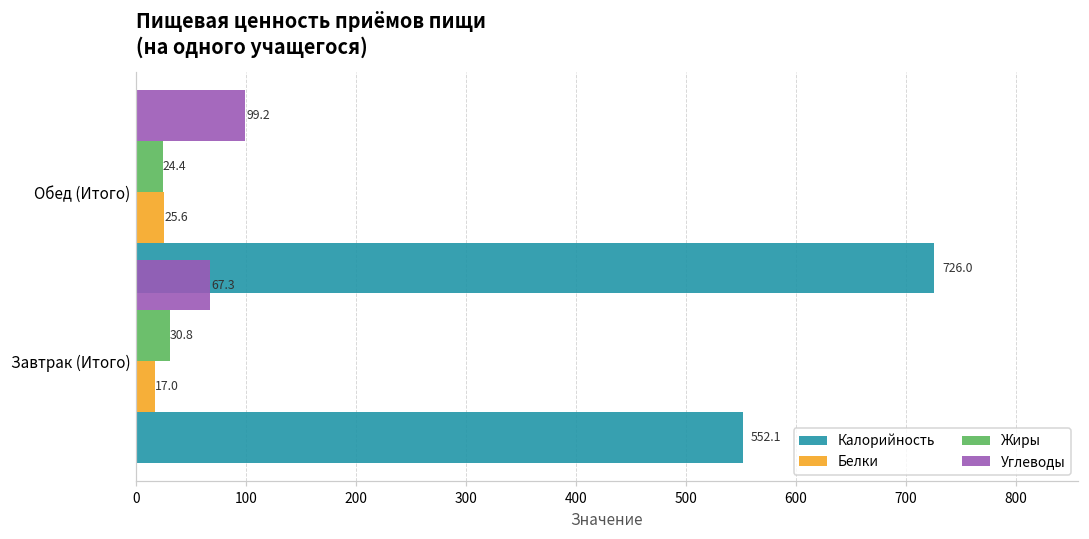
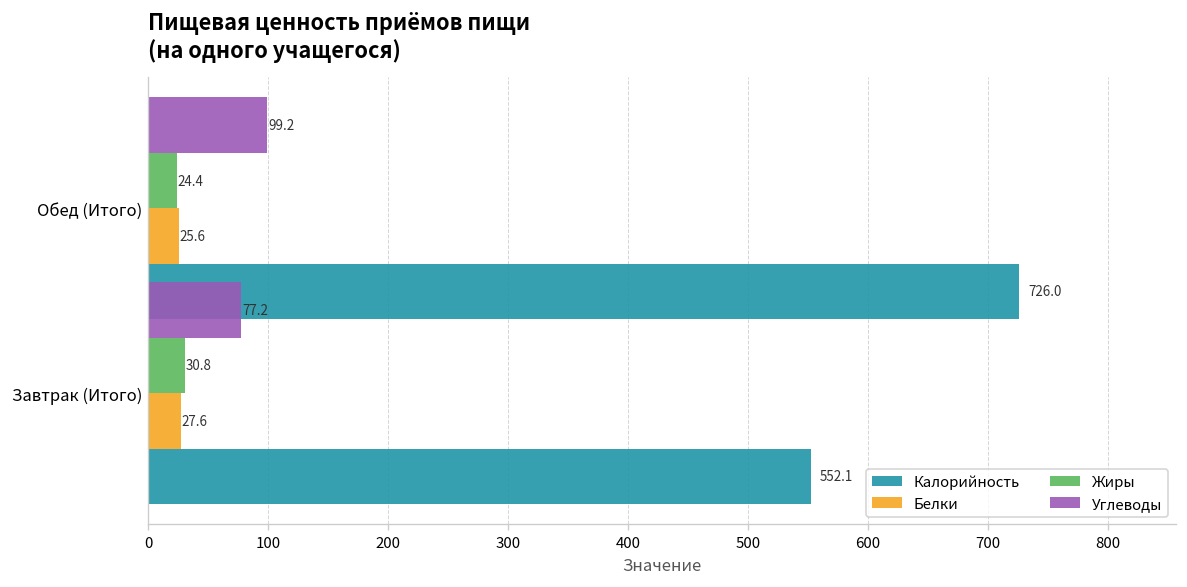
Углеводы, Завтрак (Итого): 67.3 -> 77.2
Белки, Завтрак (Итого): 17.0 -> 27.6
